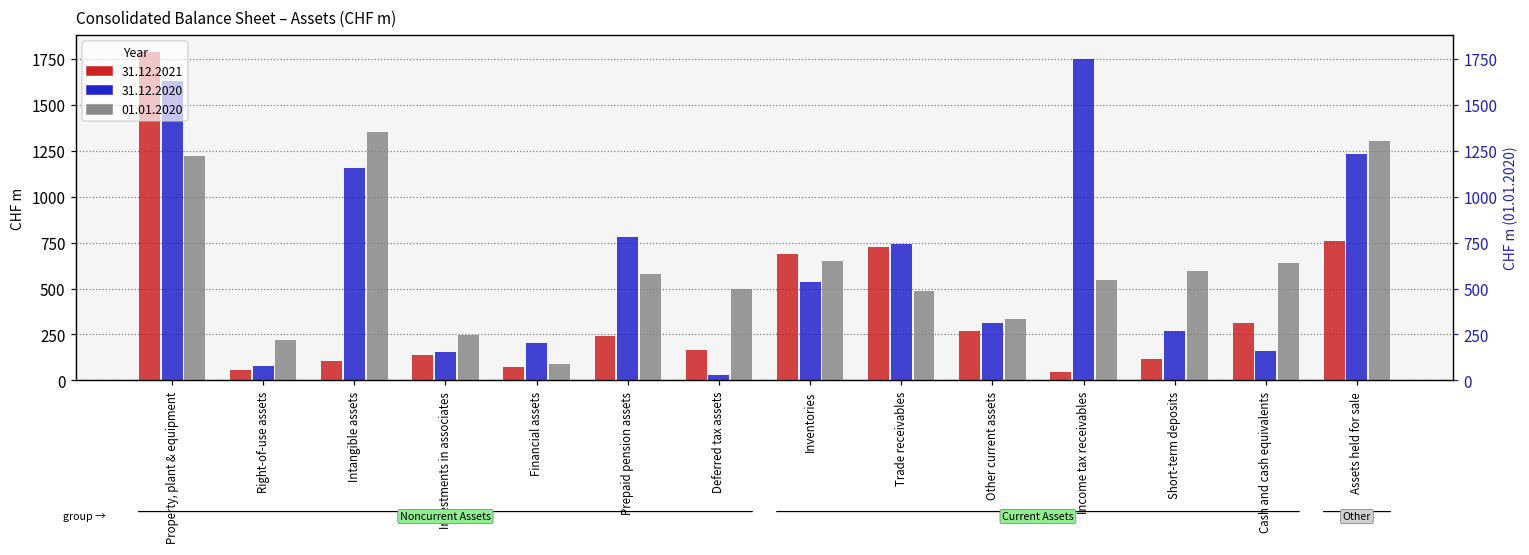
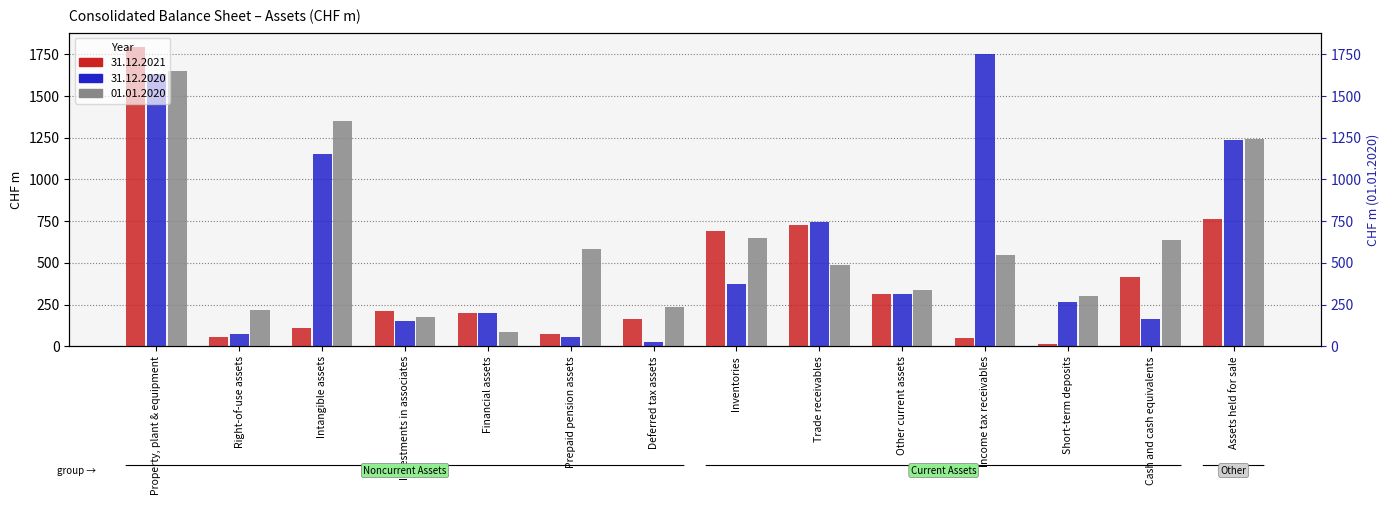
01.01.2020, Property, plant & equipment: 1220 -> 1650
31.12.2021, Investments in associates: 140 -> 210
01.01.2020, Investments in associates: 250 -> 180
31.12.2021, Financial assets: 70 -> 200
31.12.2021, Prepaid pension assets: 240 -> 80
31.12.2020, Prepaid pension assets: 780 -> 60
01.01.2020, Deferred tax assets: 500 -> 230
31.12.2020, Inventories: 530 -> 380
31.12.2021, Other current assets: 270 -> 320
31.12.2021, Short-term deposits: 120 -> 10
01.01.2020, Short-term deposits: 600 -> 300
31.12.2021, Cash and cash equivalents: 320 -> 420
01.01.2020, Assets held for sale: 1310 -> 1240
